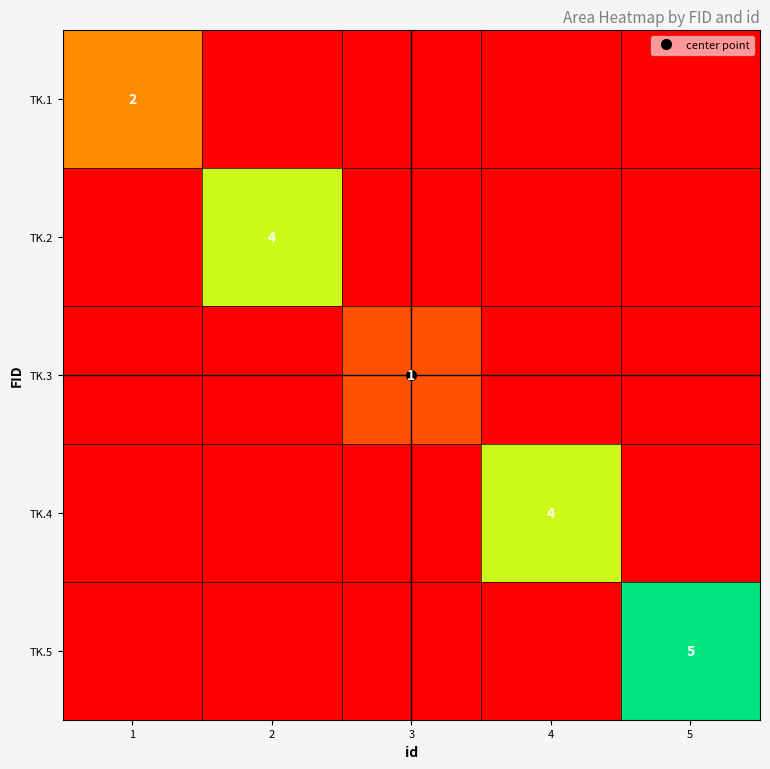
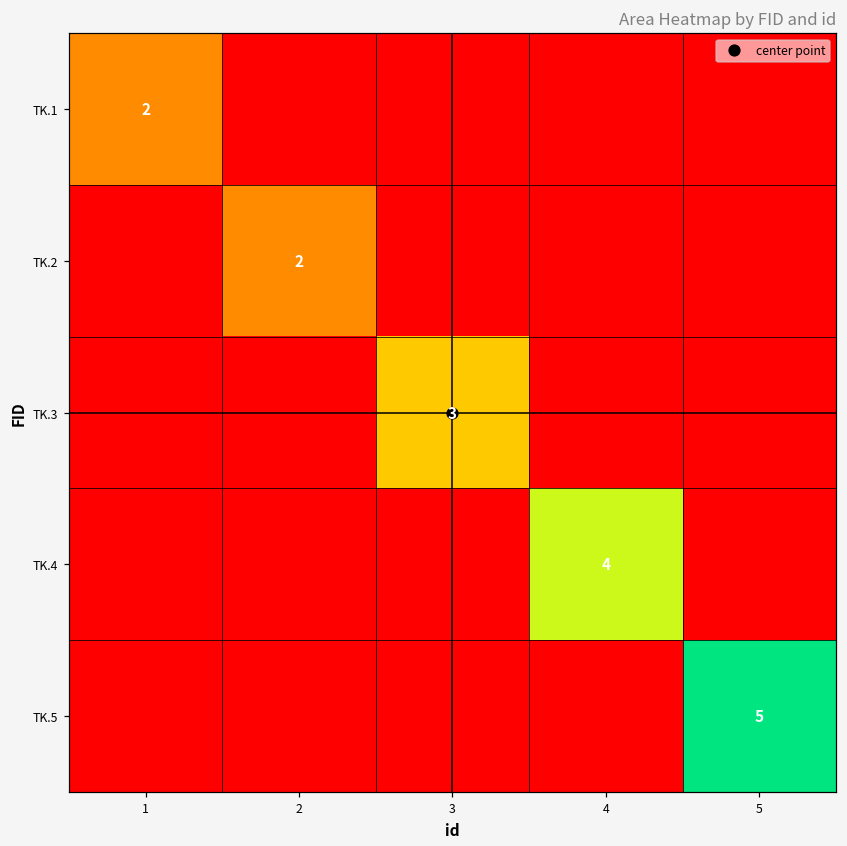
TK.2, 2: 4 -> 2
TK.3, 3: 1 -> 3
